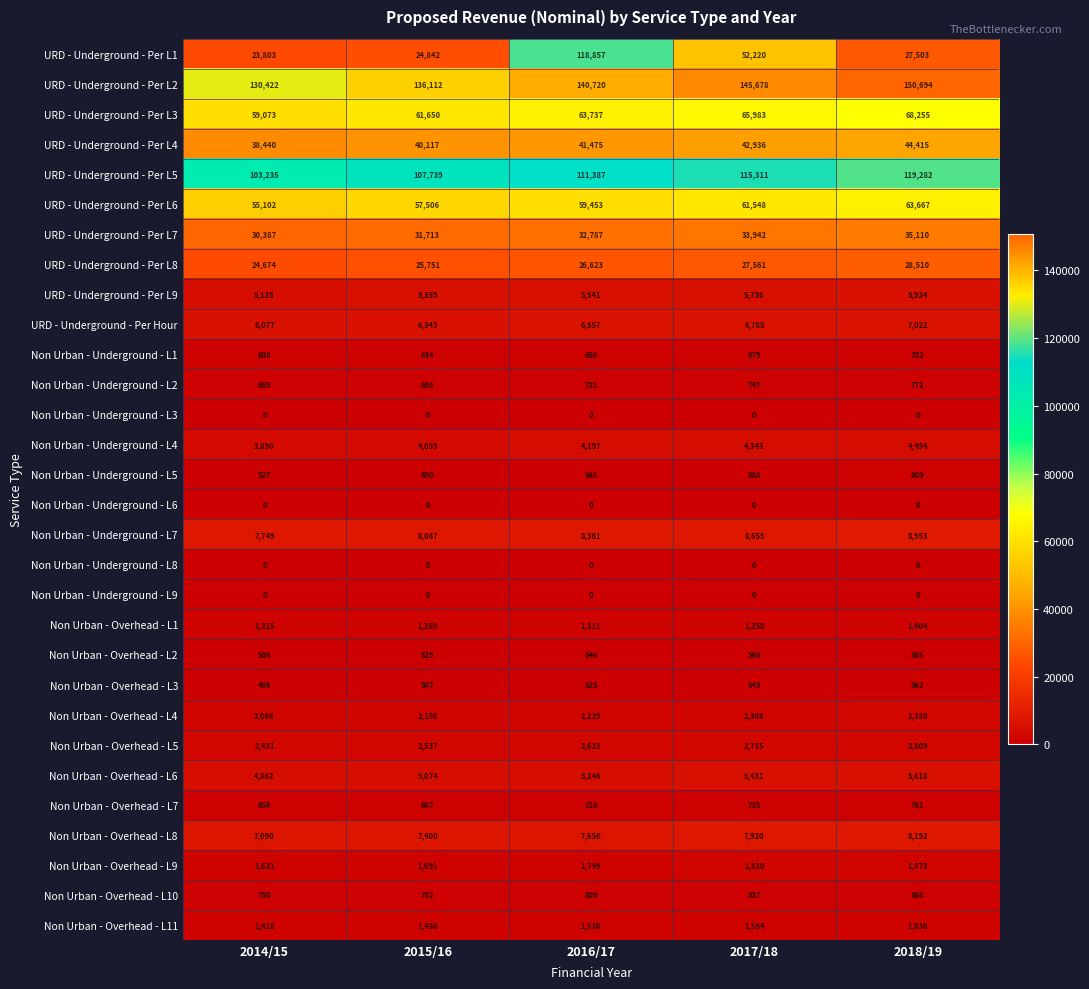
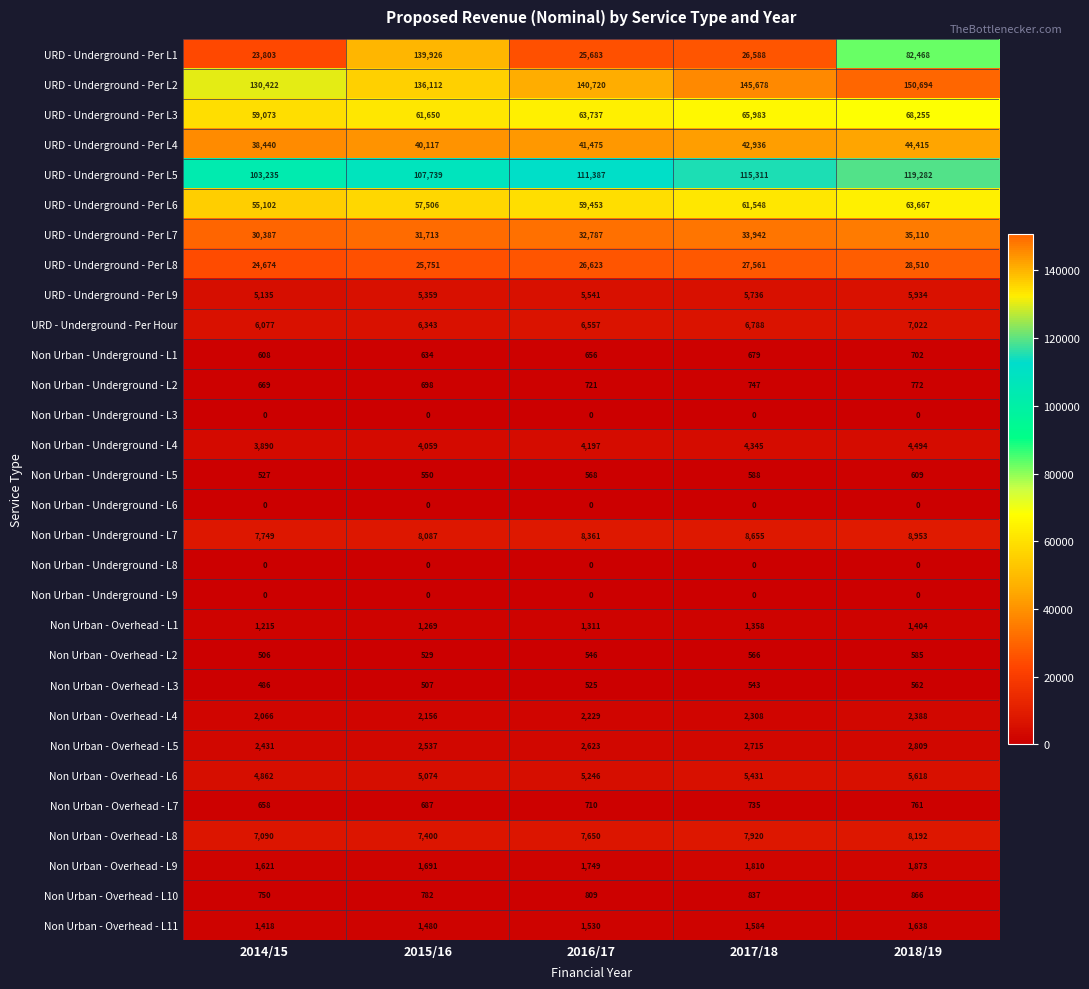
URD - Underground - Per L1, 2015/16: 24,842 -> 139,926
URD - Underground - Per L1, 2016/17: 118,857 -> 25,683
URD - Underground - Per L1, 2017/18: 52,220 -> 26,588
URD - Underground - Per L1, 2018/19: 27,503 -> 82,468
